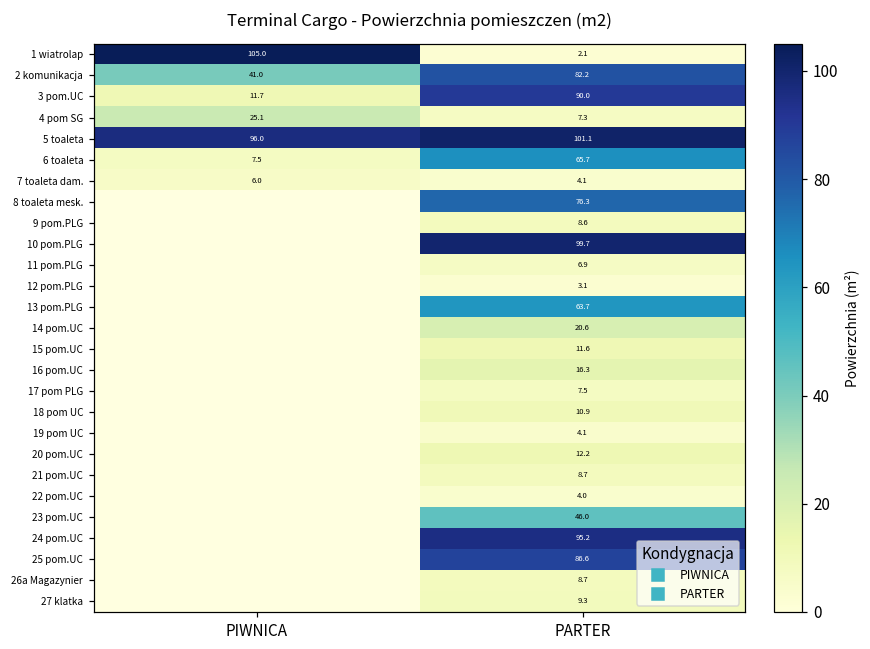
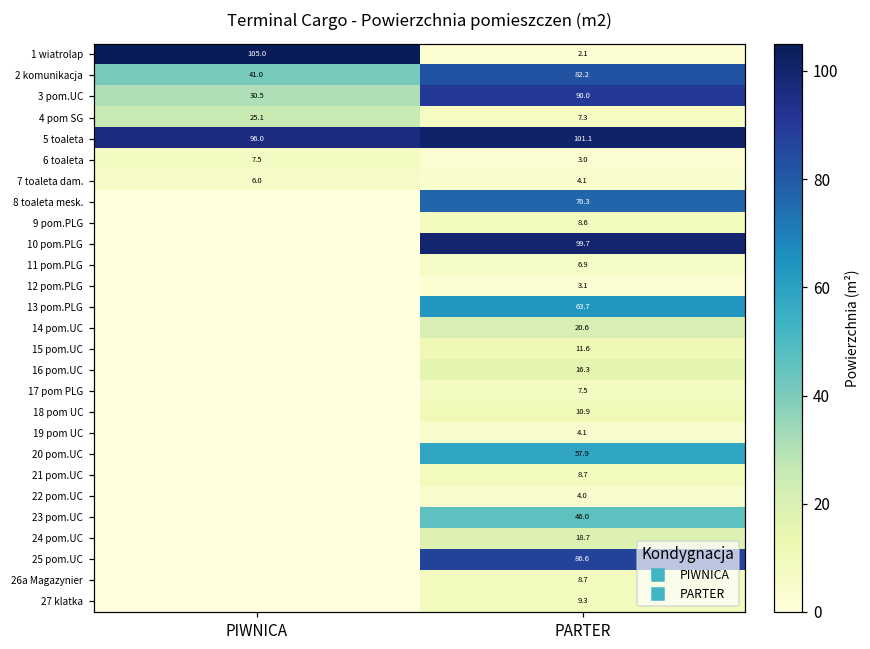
3 pom.UC, PIWNICA: 11.7 -> 30.5
6 toaleta, PARTER: 65.7 -> 3.0
20 pom.UC, PARTER: 12.2 -> 57.9
24 pom.UC, PARTER: 95.2 -> 18.7
